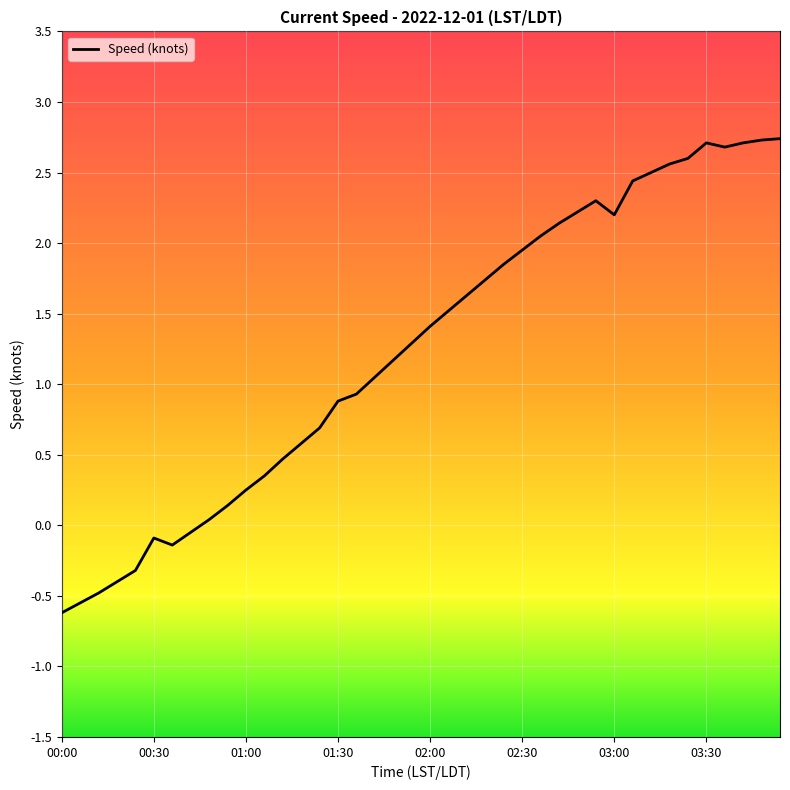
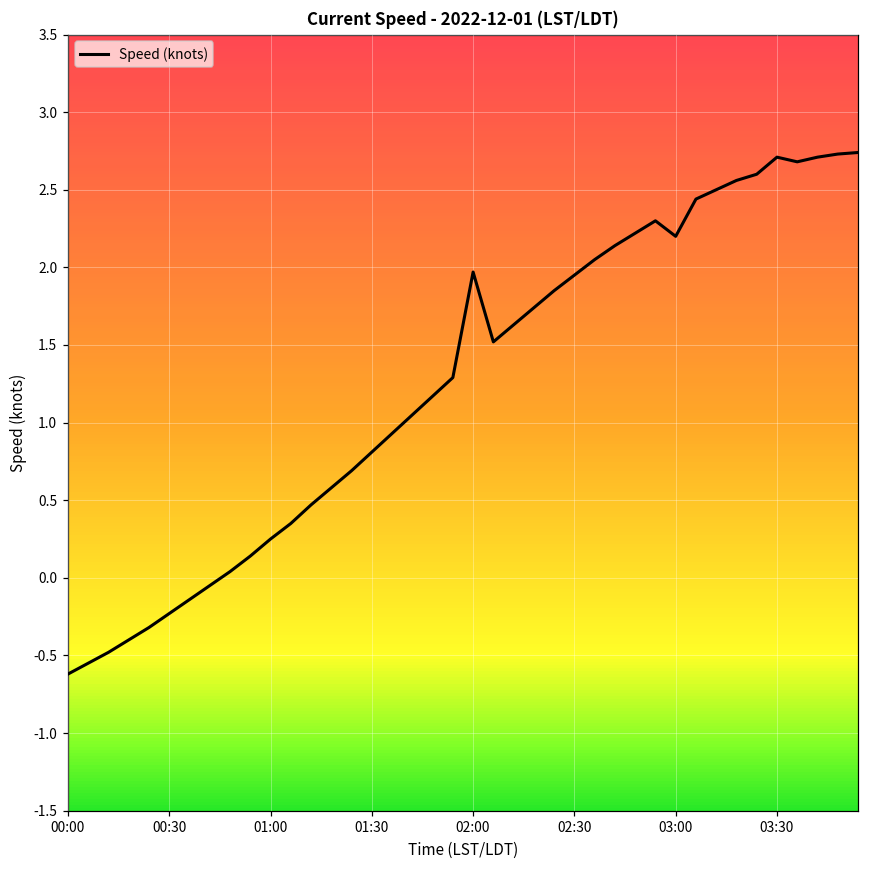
00:30: -0.09 -> -0.23
01:30: 0.88 -> 0.81
02:00: 1.41 -> 1.97
